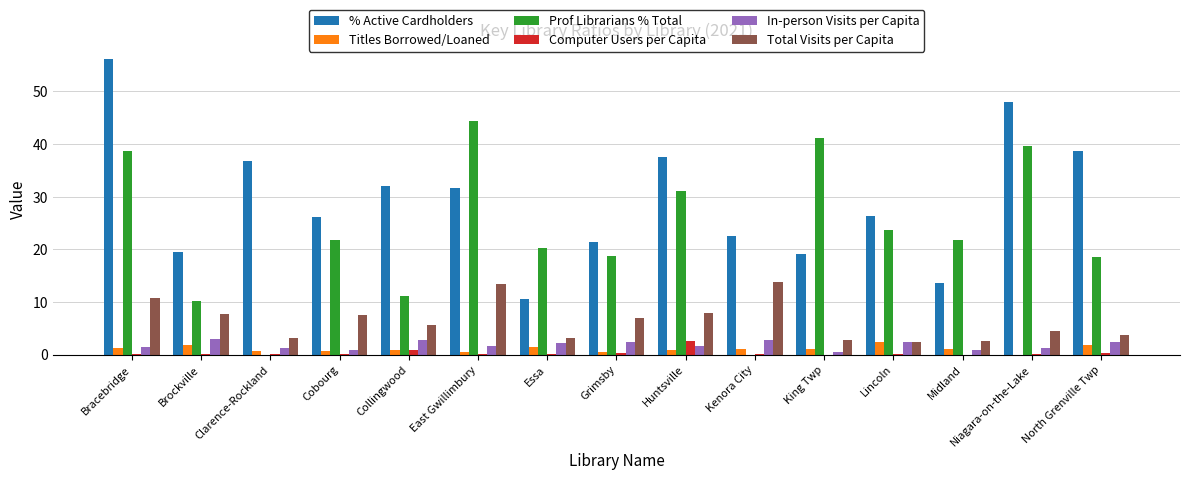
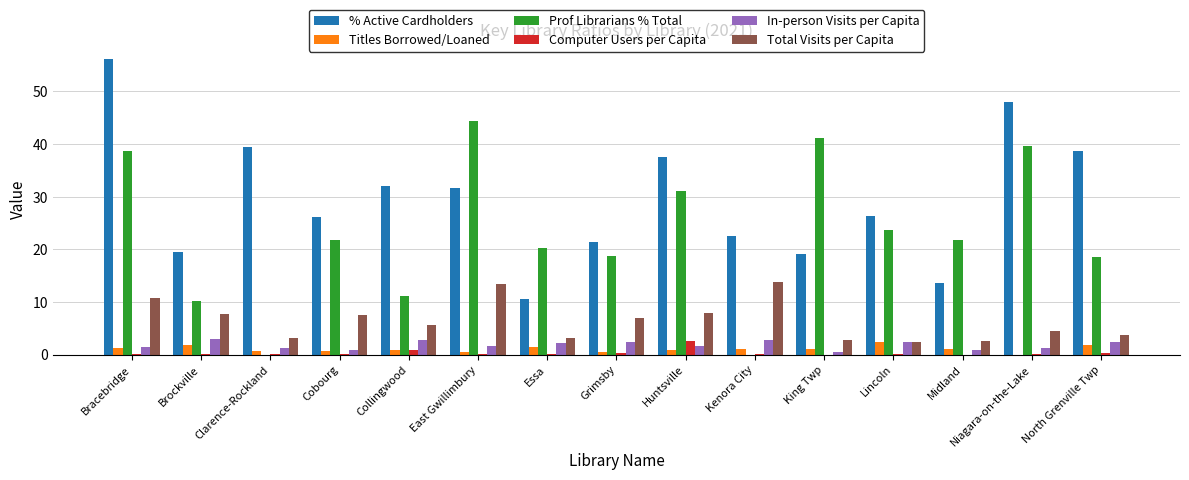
% Active Cardholders, Clarence-Rockland: 37 -> 39
